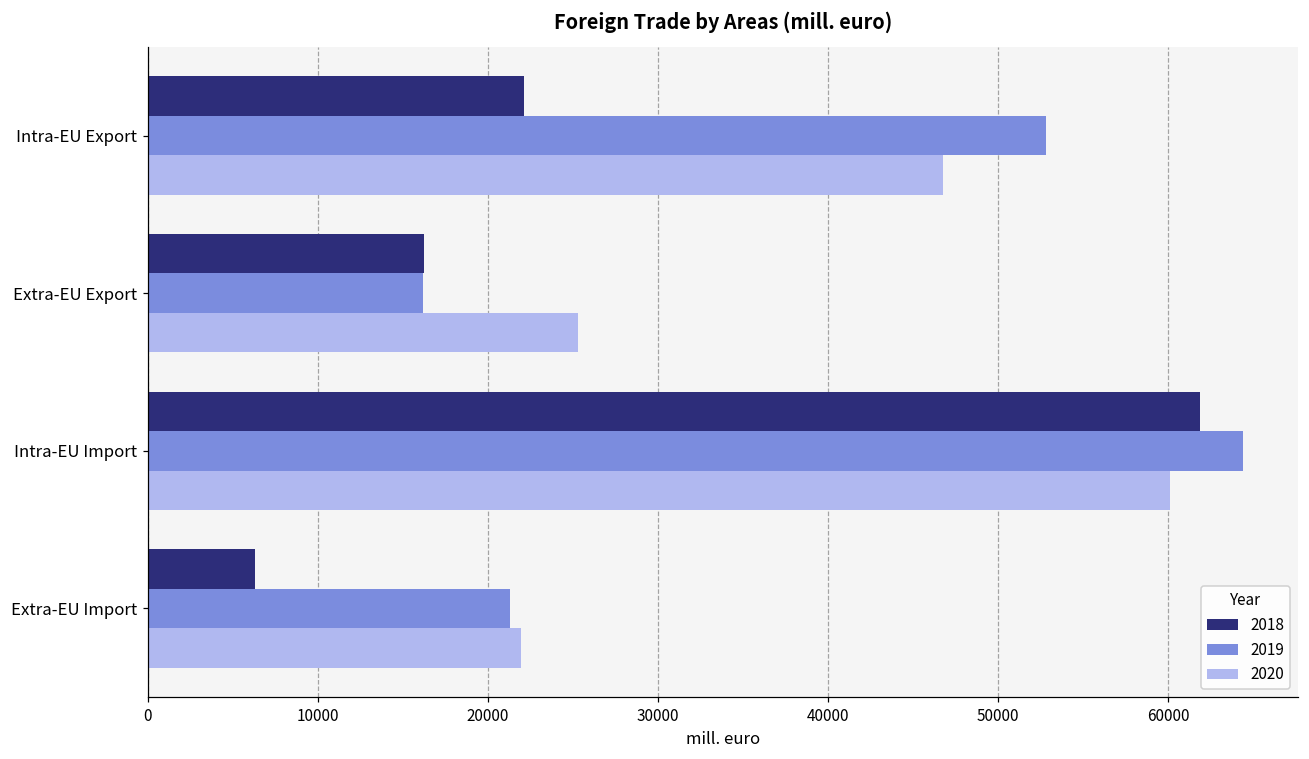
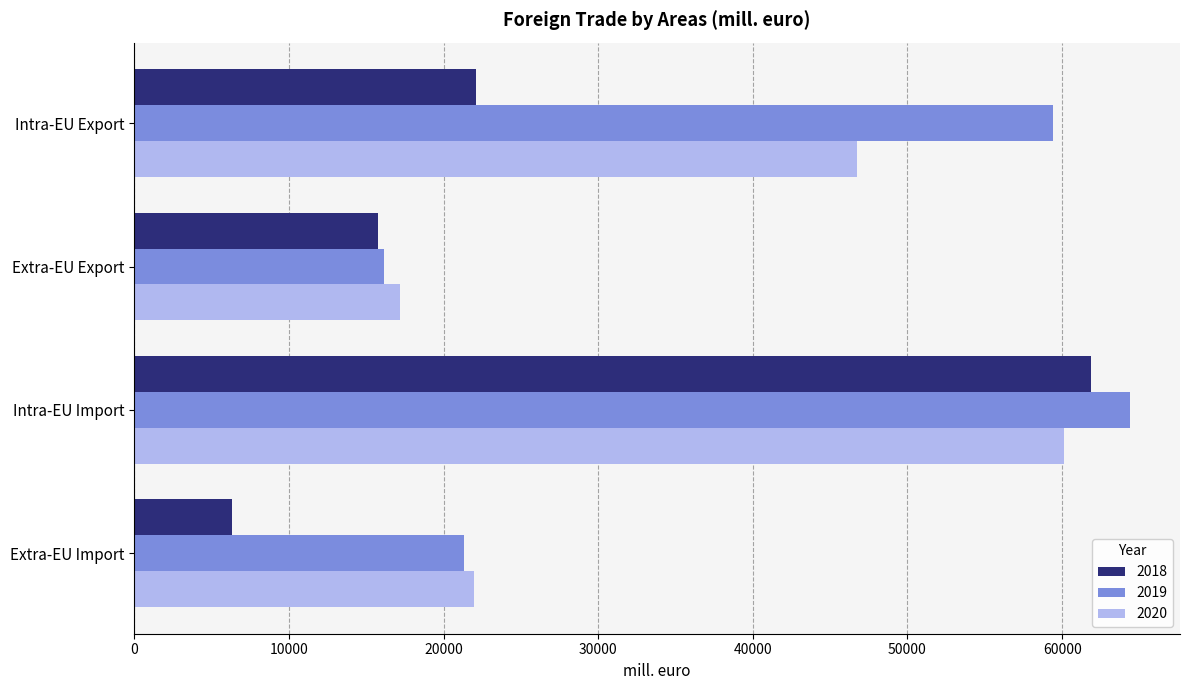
2019, Intra-EU Export: 52800 -> 59400
2018, Extra-EU Export: 16300 -> 15700
2020, Extra-EU Export: 25300 -> 17200
